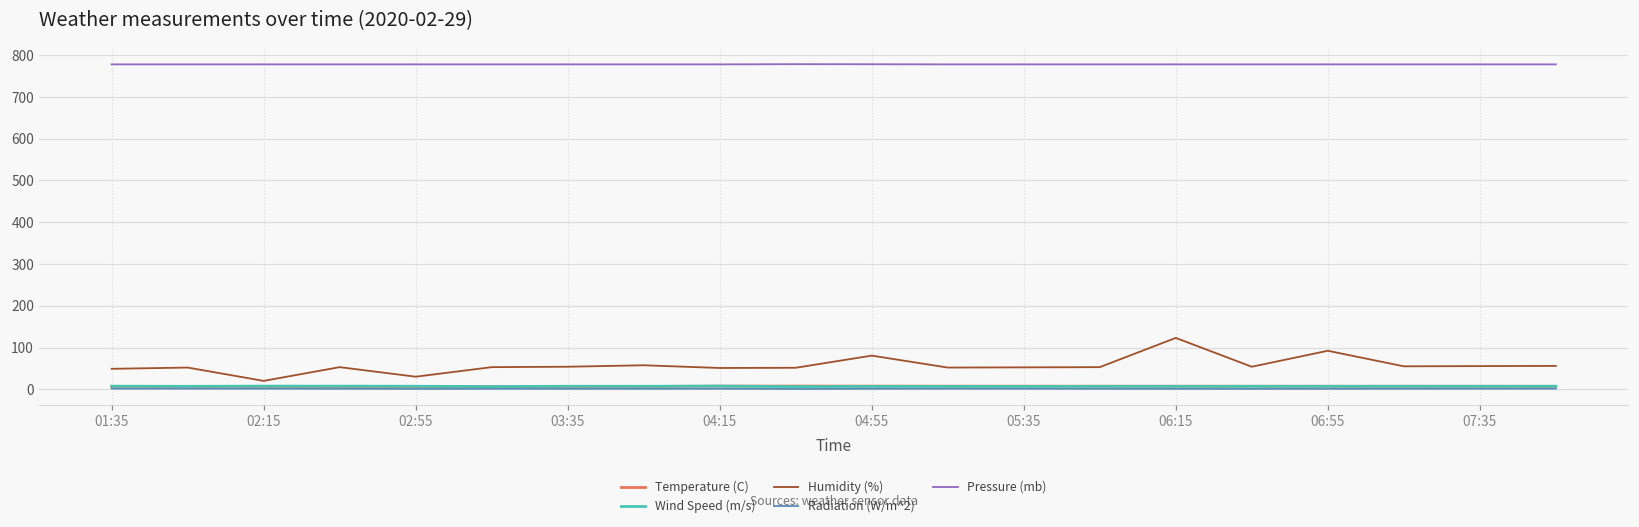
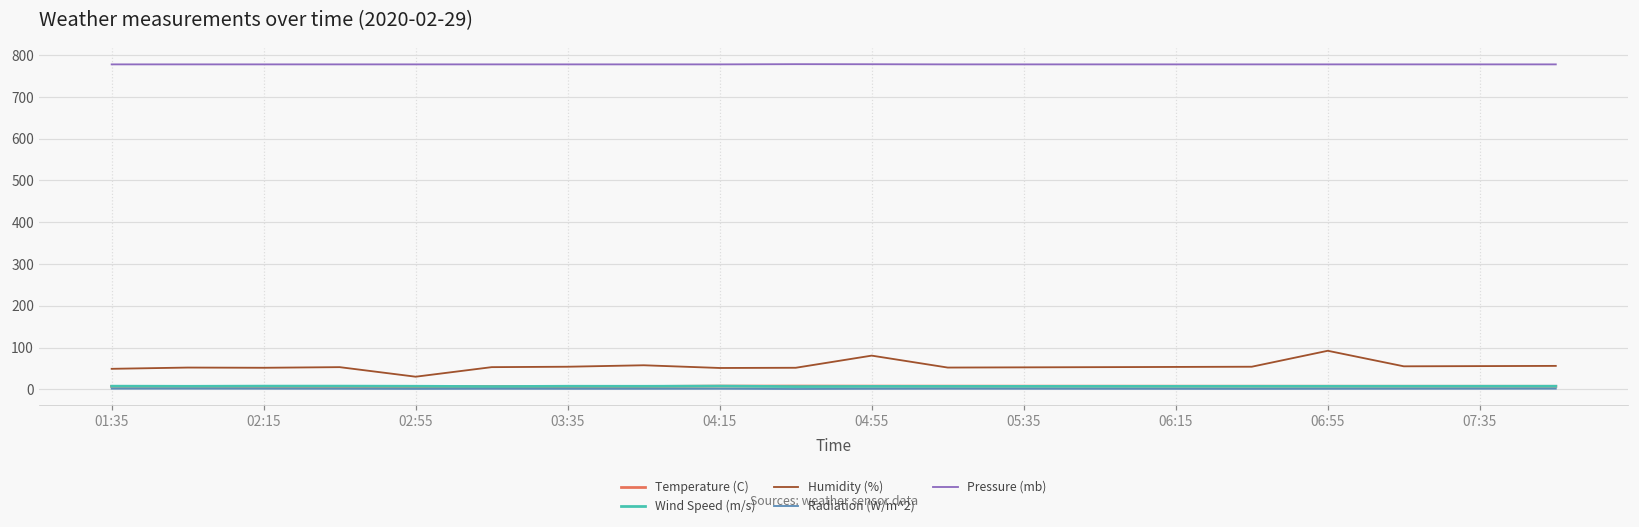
Humidity (%), 02:15: 20 -> 50
Humidity (%), 06:15: 120 -> 50
